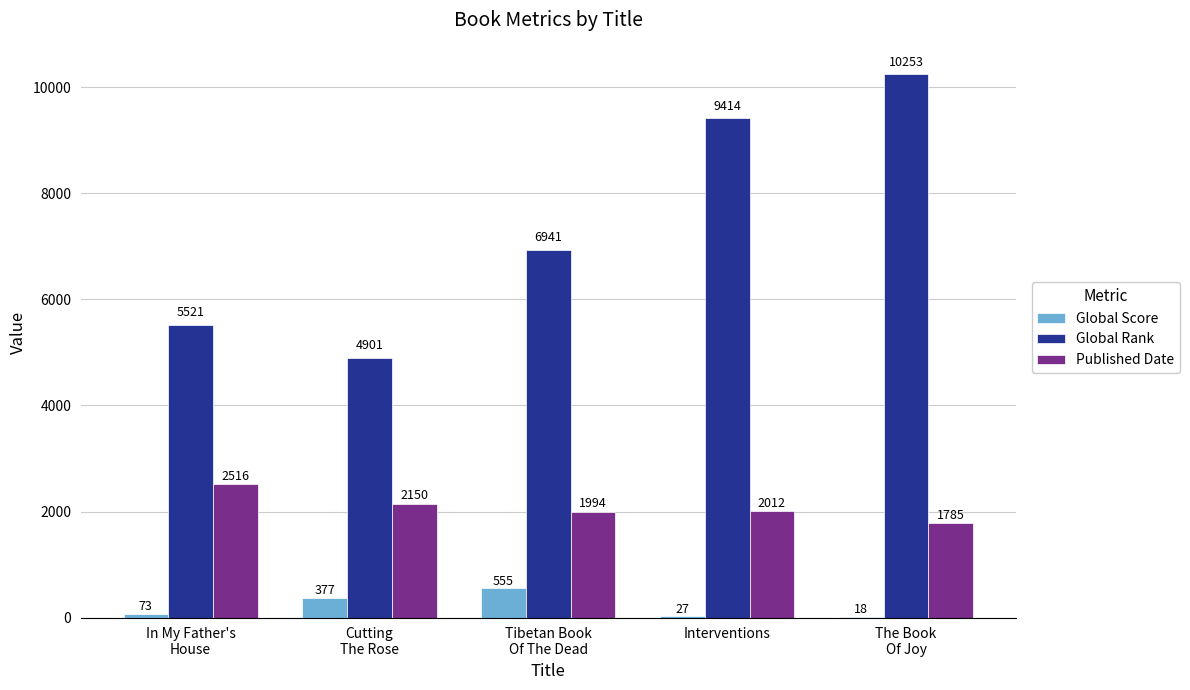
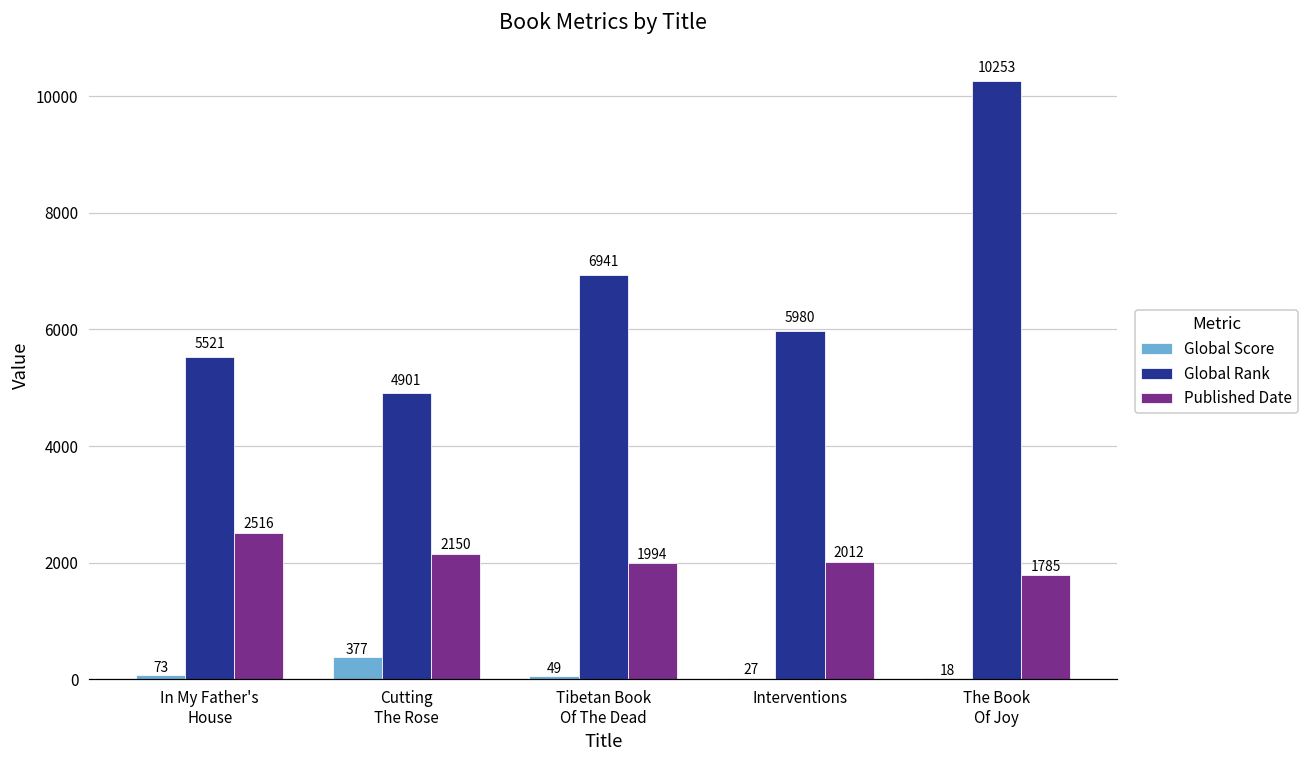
Global Score, Tibetan Book Of The Dead: 555 -> 49
Global Rank, Interventions: 9414 -> 5980
